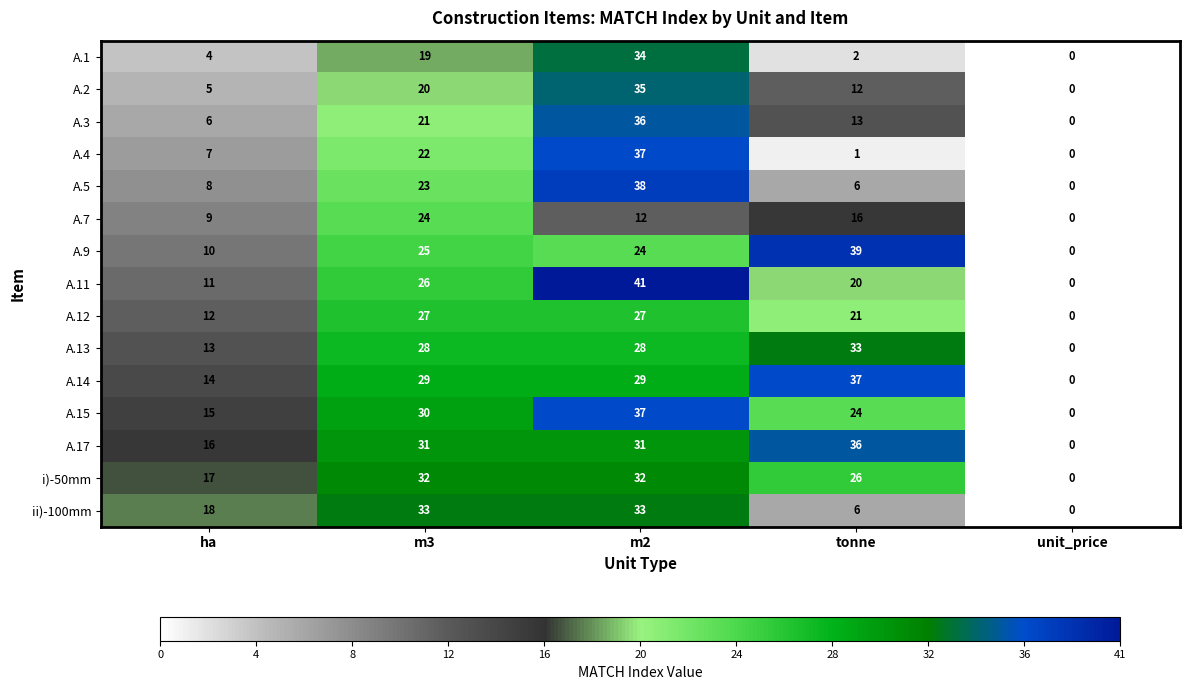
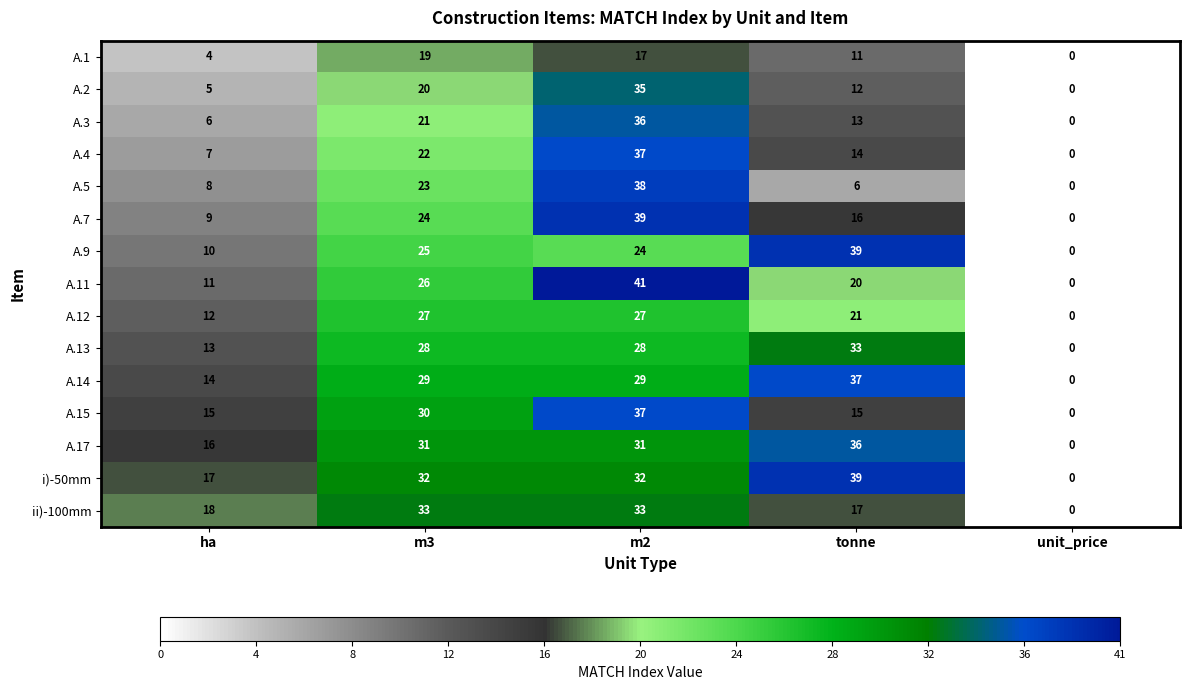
A.1, m2: 34 -> 17
A.1, tonne: 2 -> 11
A.4, tonne: 1 -> 14
A.7, m2: 12 -> 39
A.15, tonne: 24 -> 15
i)-50mm, tonne: 26 -> 39
ii)-100mm, tonne: 6 -> 17
